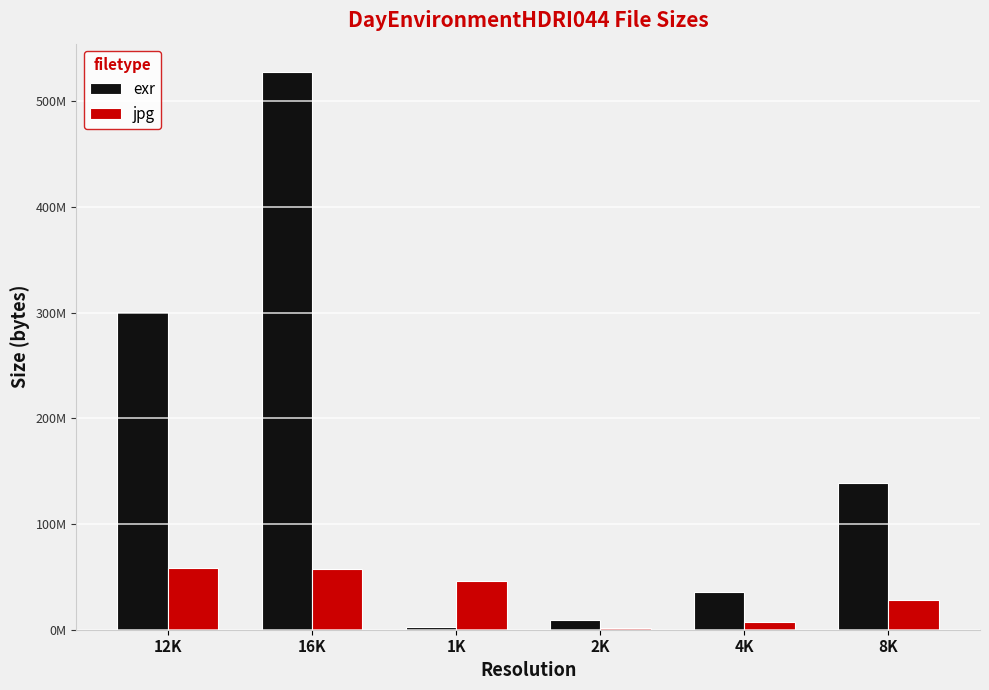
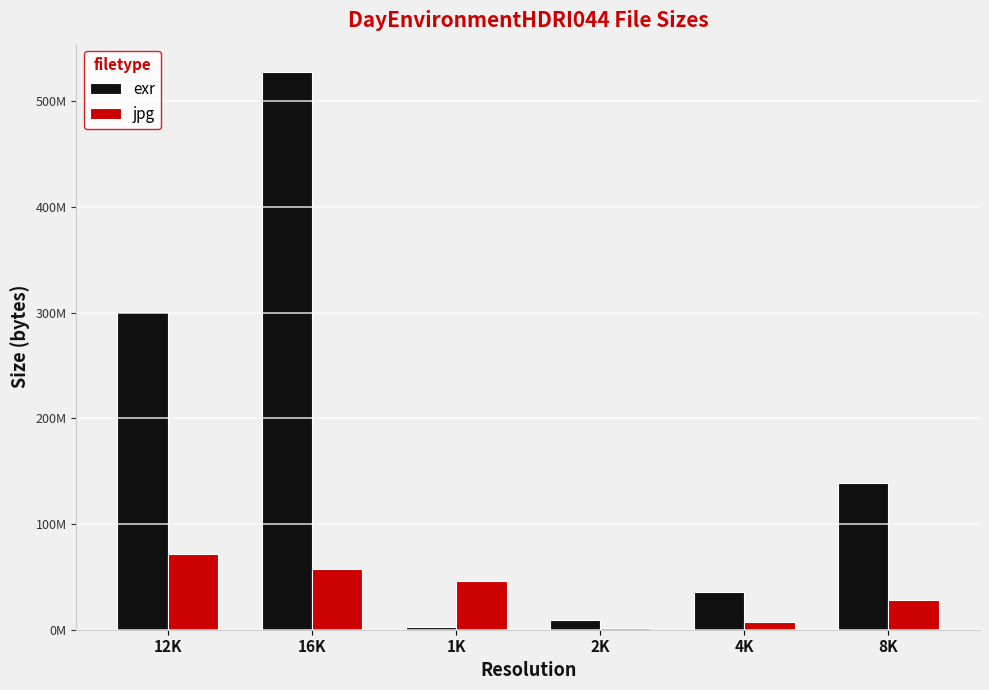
jpg, 12K: 59000000 -> 71000000
